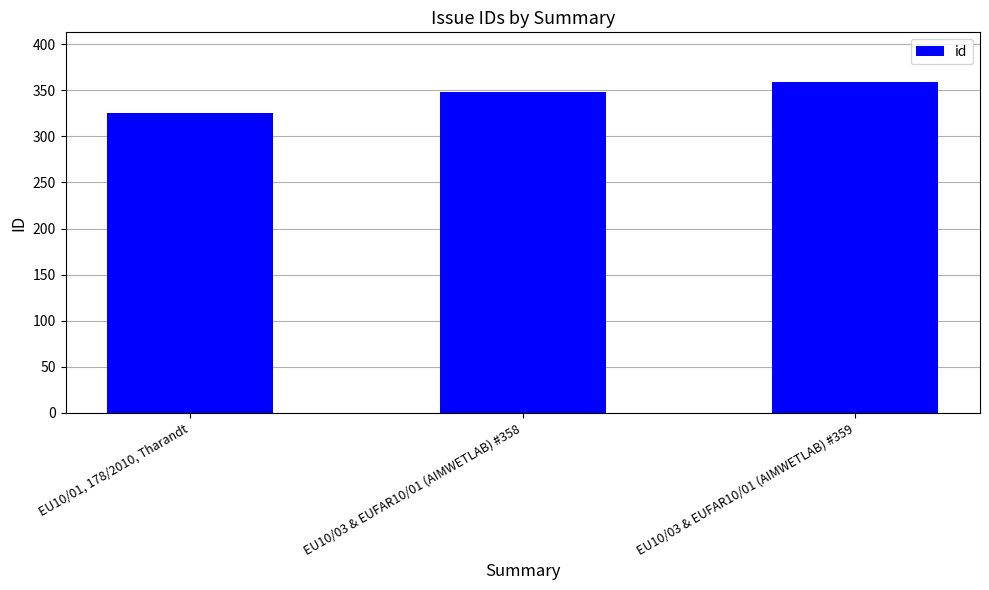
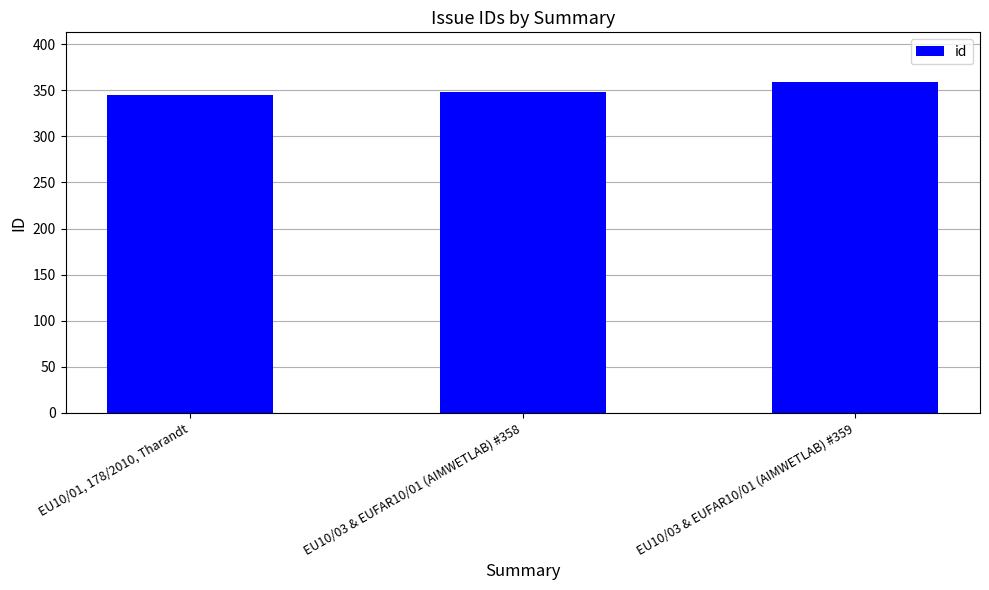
EU10/01, 178/2010, Tharandt: 330 -> 350
